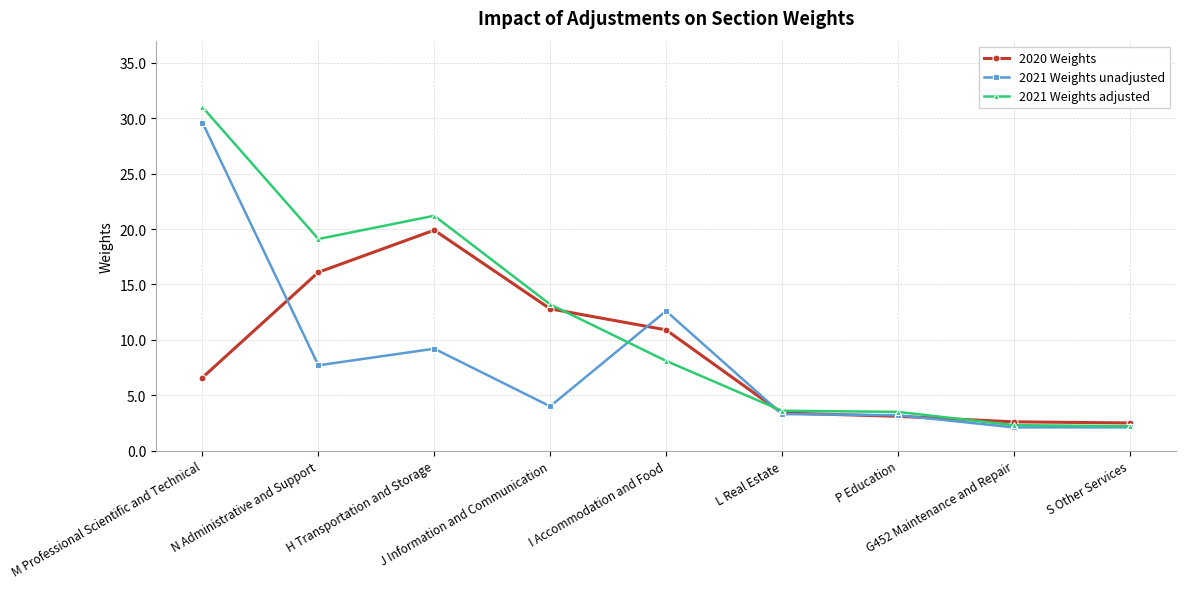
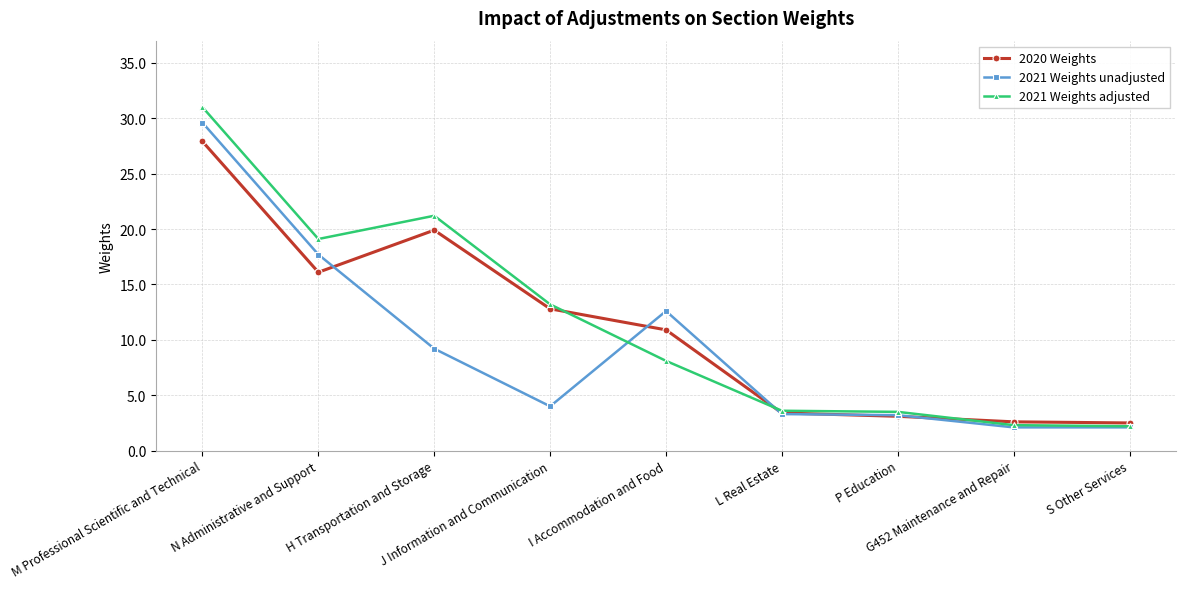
2020 Weights, M Professional Scientific and Technical: 6.6 -> 27.9
2021 Weights unadjusted, N Administrative and Support: 7.7 -> 17.7
